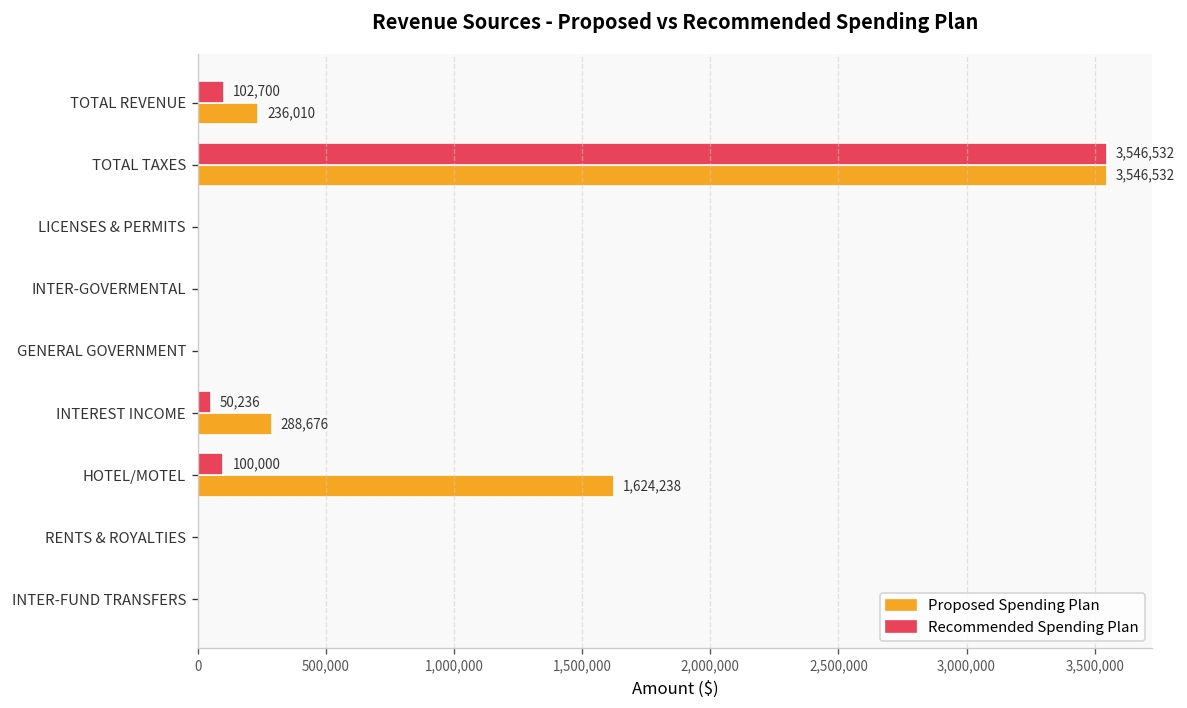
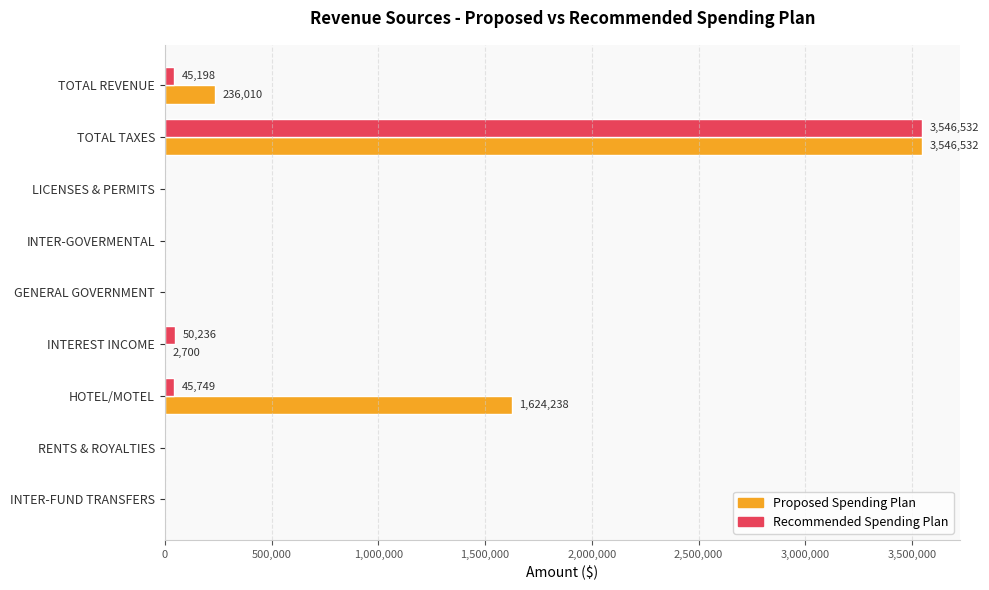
Recommended Spending Plan, TOTAL REVENUE: 102,700 -> 45,198
Proposed Spending Plan, INTEREST INCOME: 288,676 -> 2,700
Recommended Spending Plan, HOTEL/MOTEL: 100,000 -> 45,749
